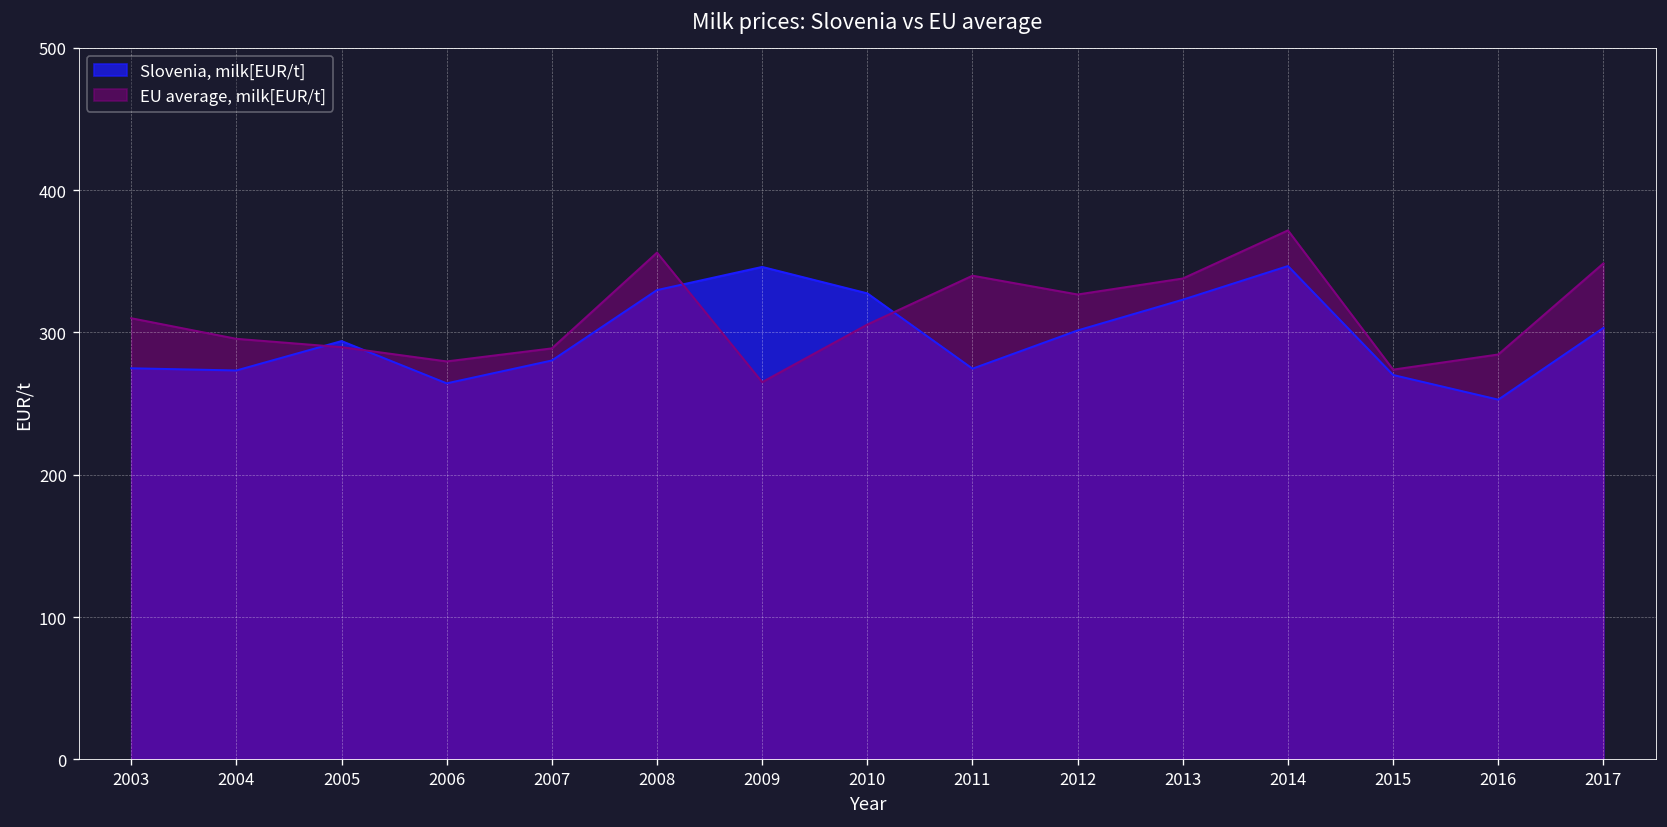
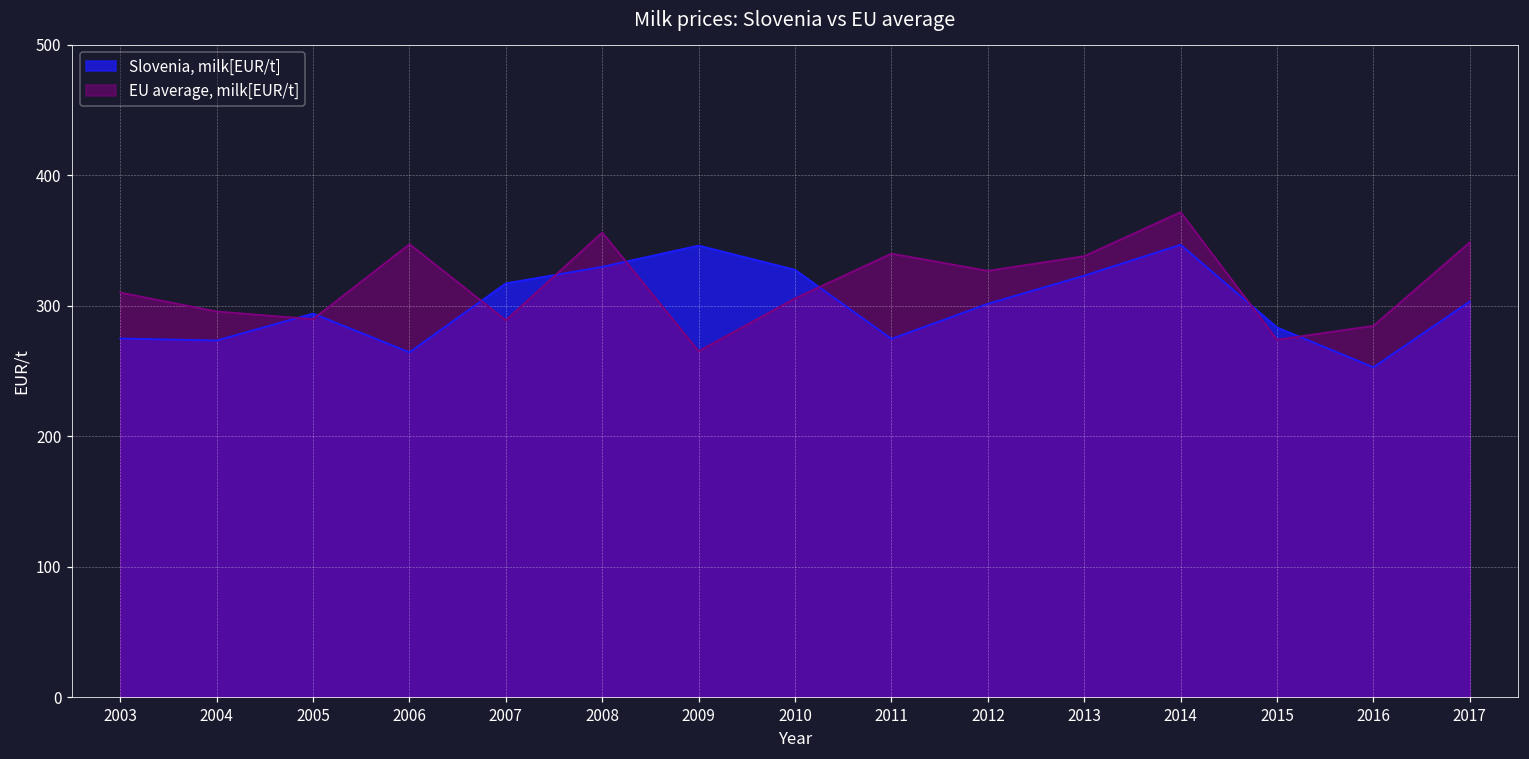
EU average, milk[EUR/t], 2006: 280 -> 347
Slovenia, milk[EUR/t], 2007: 280 -> 317
Slovenia, milk[EUR/t], 2015: 270 -> 283
